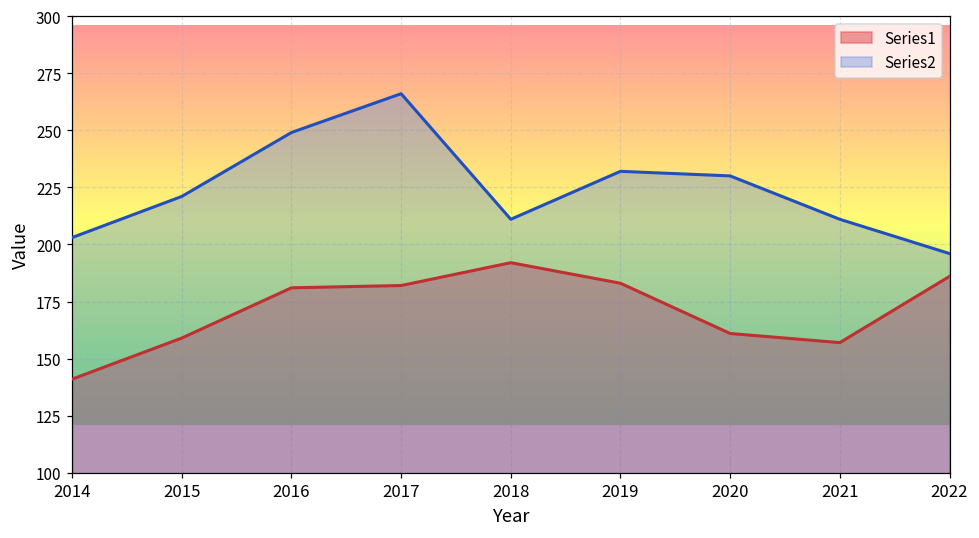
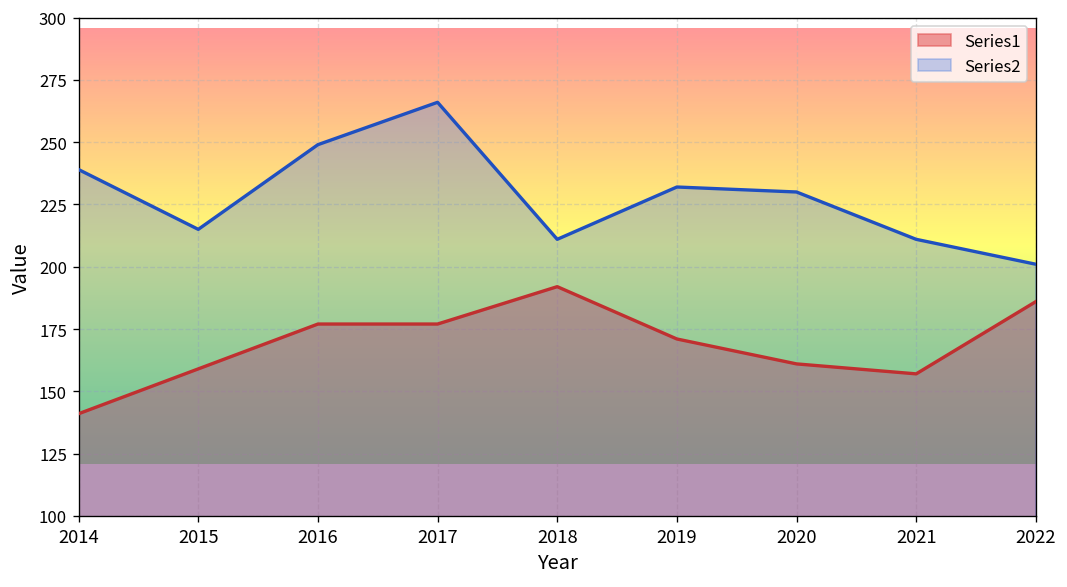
Series2, 2014: 203 -> 239
Series2, 2015: 221 -> 215
Series1, 2016: 181 -> 177
Series1, 2017: 182 -> 177
Series1, 2019: 183 -> 171
Series2, 2022: 196 -> 201
